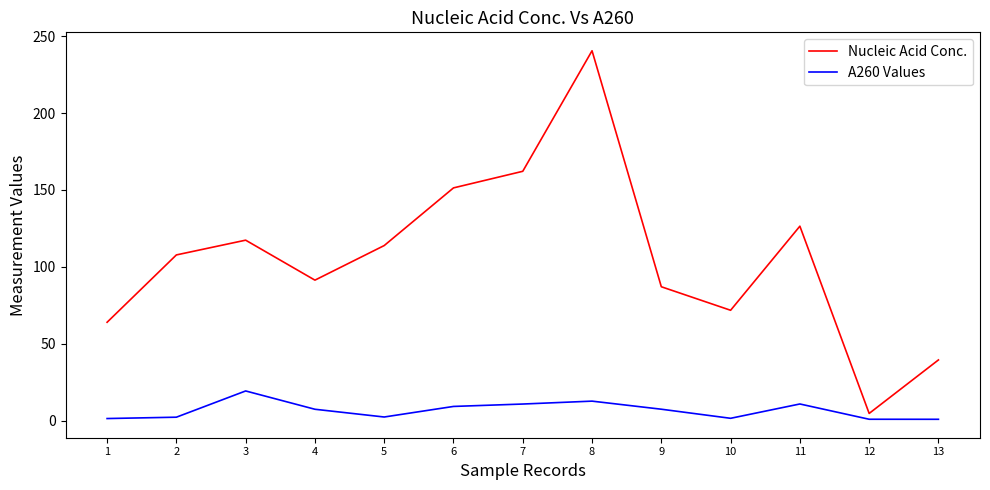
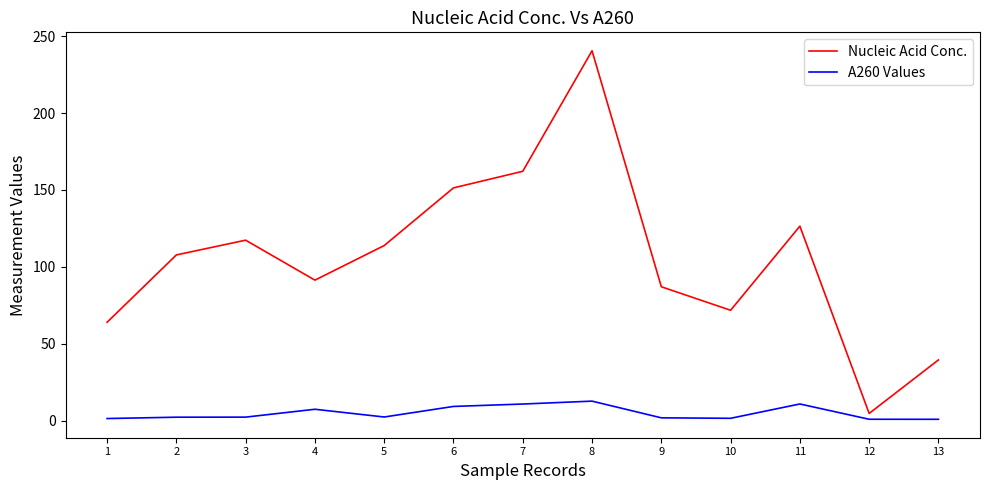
A260 Values, 3: 19 -> 2
A260 Values, 9: 7 -> 2
